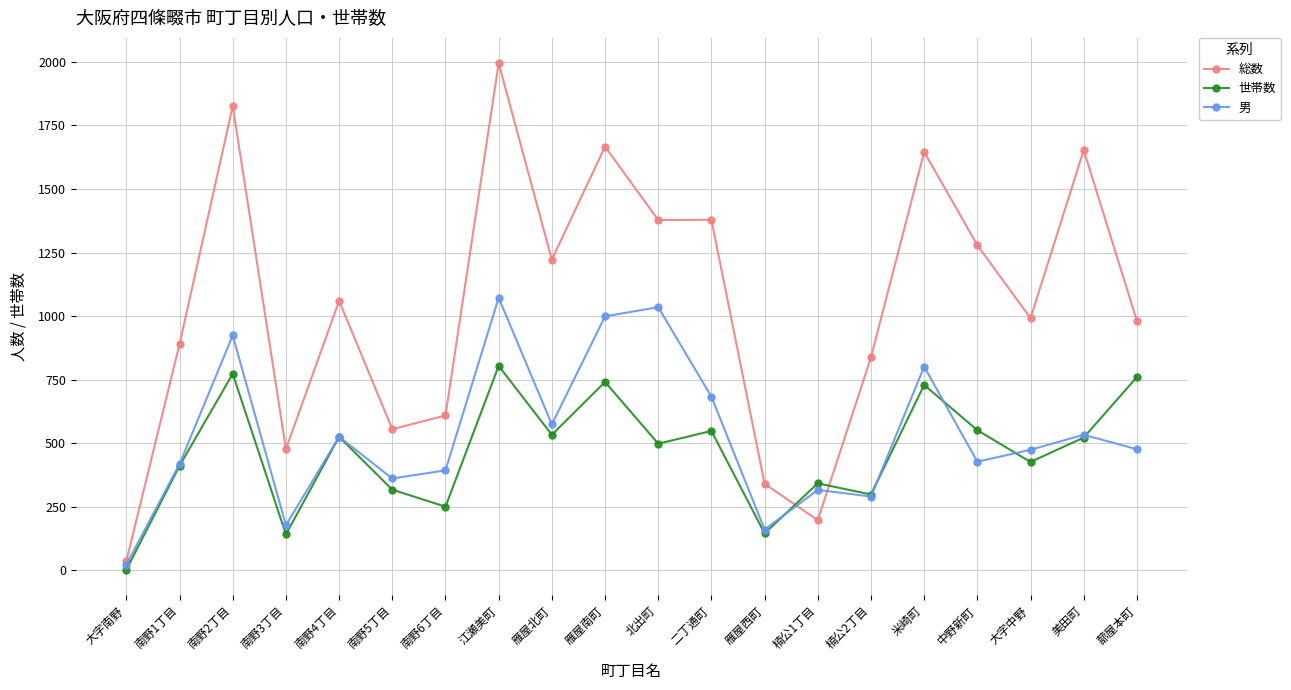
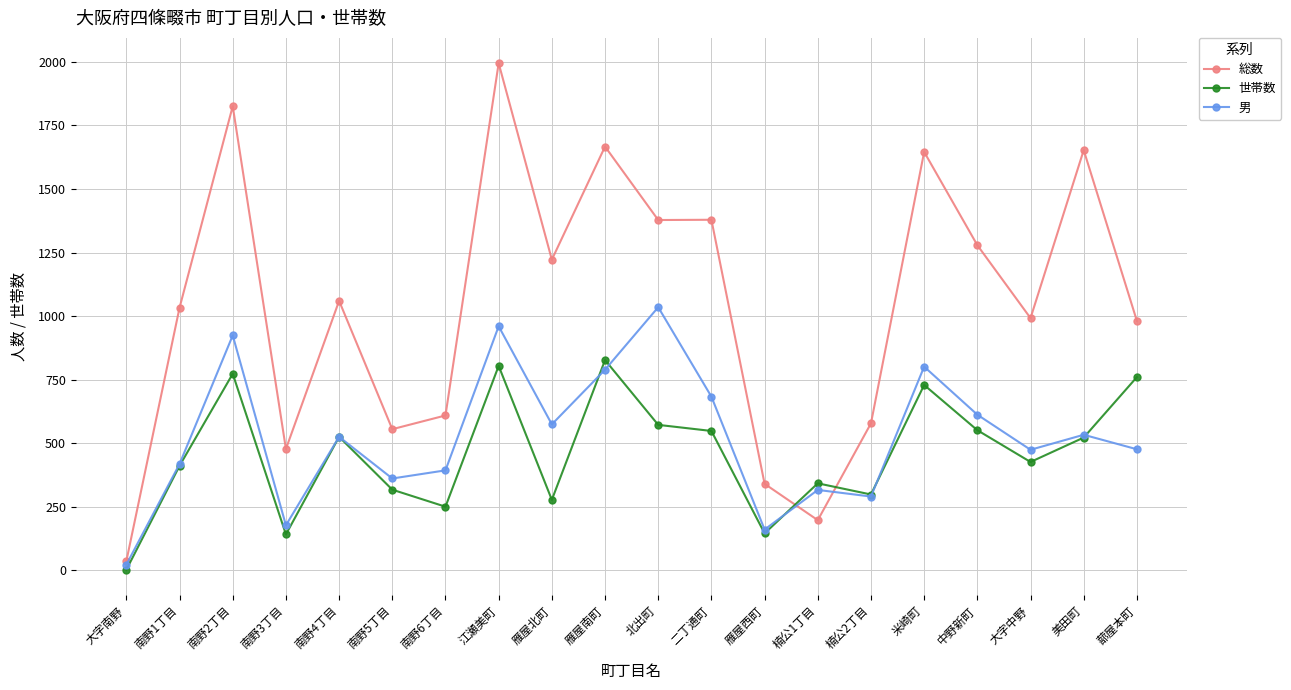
総数, 南野1丁目: 890 -> 1030
男, 江瀬美町: 1070 -> 960
世帯数, 雁屋北町: 530 -> 280
世帯数, 雁屋南町: 740 -> 830
男, 雁屋南町: 1000 -> 790
世帯数, 北出町: 500 -> 570
総数, 楠公2丁目: 840 -> 580
男, 中野新町: 430 -> 610
